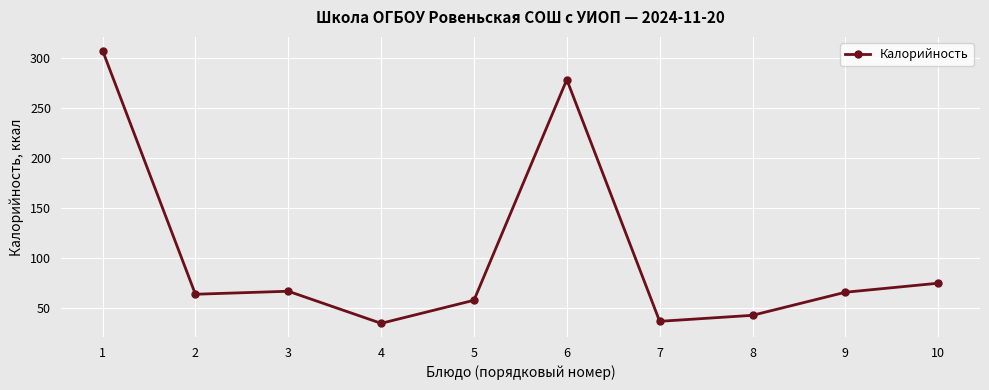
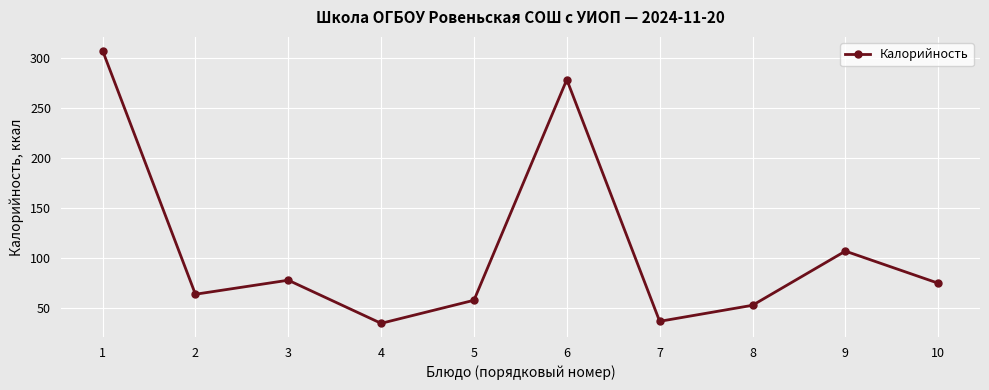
3: 67 -> 78
8: 43 -> 53
9: 66 -> 107
